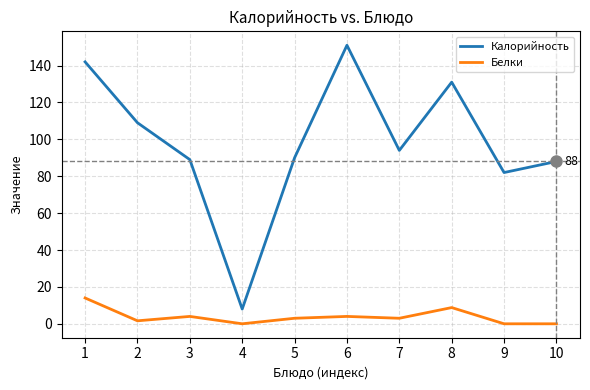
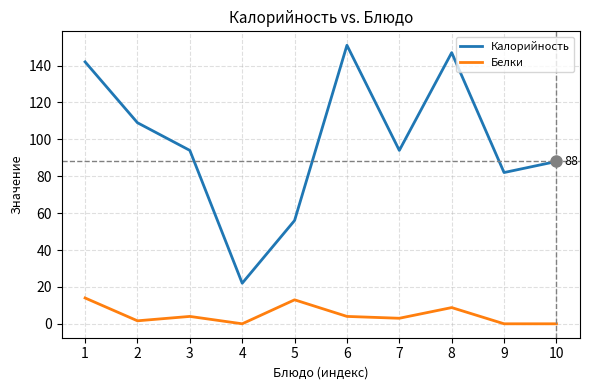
Калорийность, 3: 89 -> 94
Калорийность, 4: 8 -> 22
Калорийность, 5: 90 -> 56
Белки, 5: 3 -> 13
Калорийность, 8: 131 -> 147
